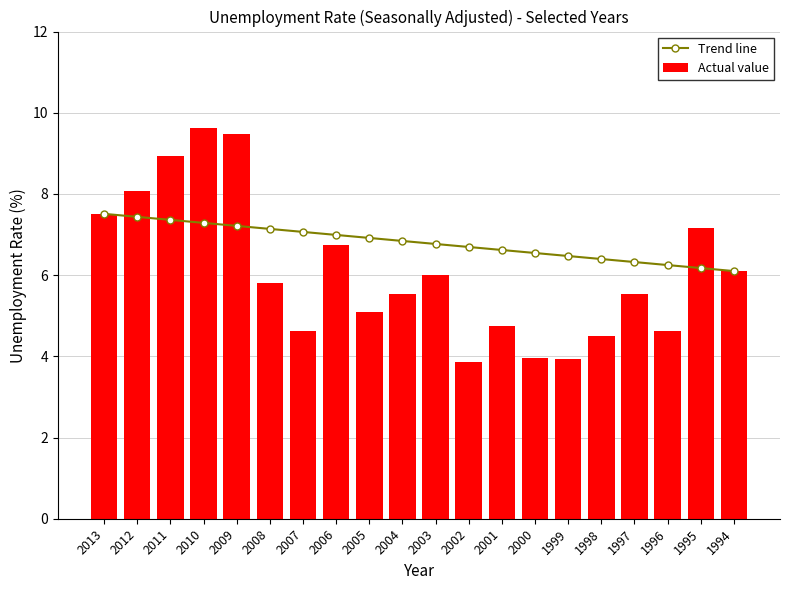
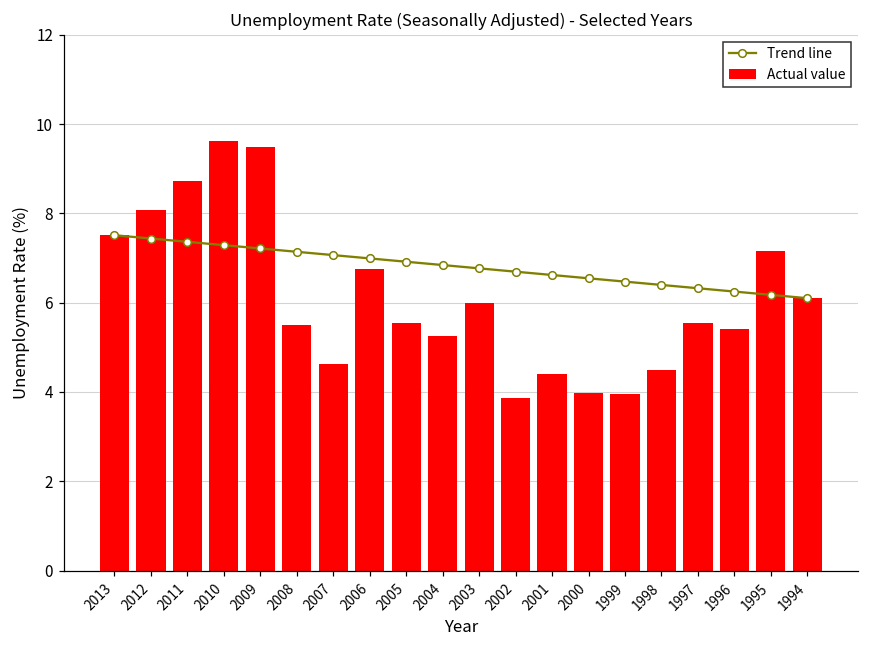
Actual value, 2011: 8.9 -> 8.7
Actual value, 2008: 5.8 -> 5.5
Actual value, 2005: 5.1 -> 5.5
Actual value, 2004: 5.5 -> 5.3
Actual value, 2001: 4.7 -> 4.4
Actual value, 1996: 4.6 -> 5.4
